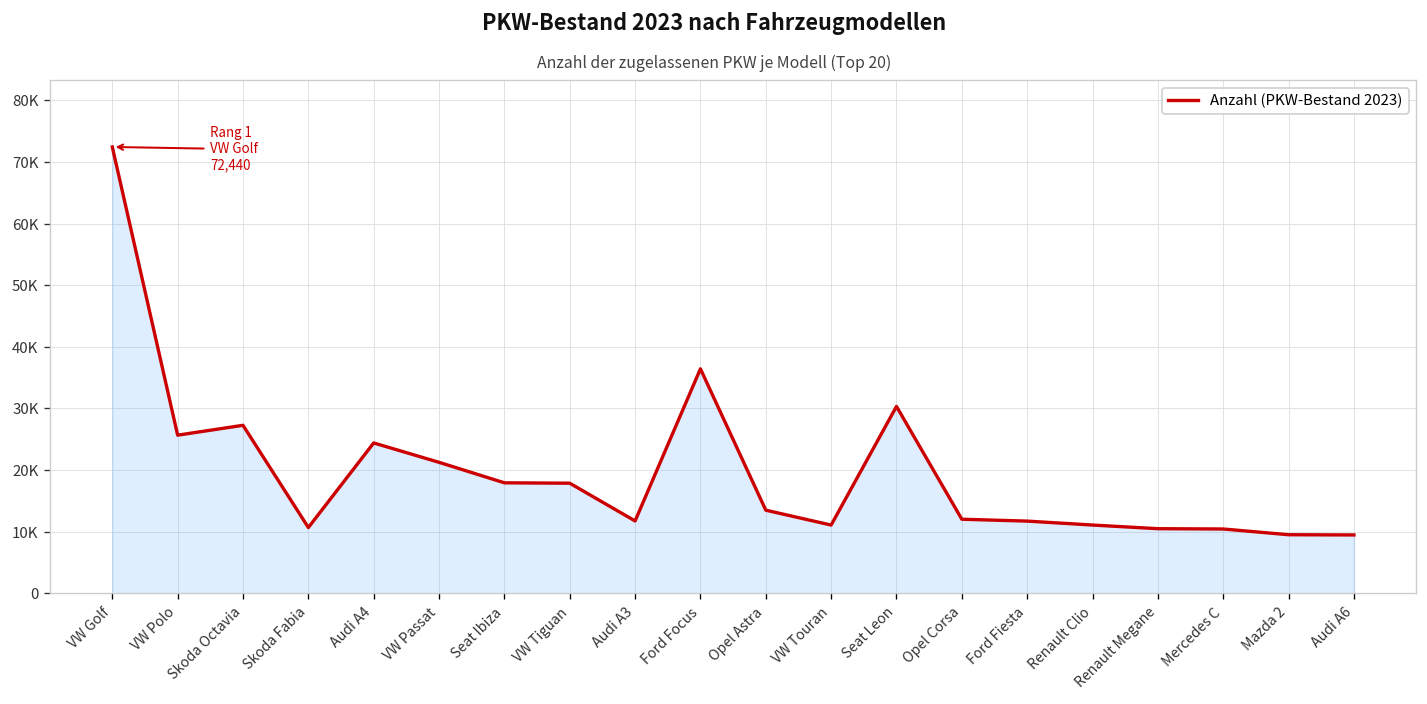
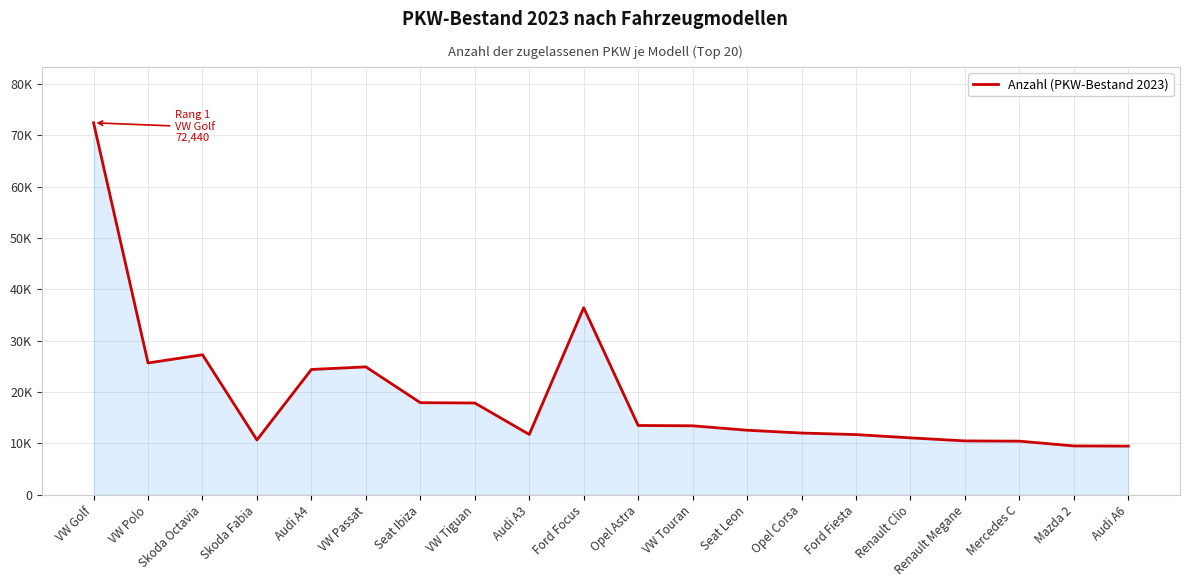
VW Passat: 21000 -> 25000
VW Touran: 11000 -> 13000
Seat Leon: 30000 -> 13000
